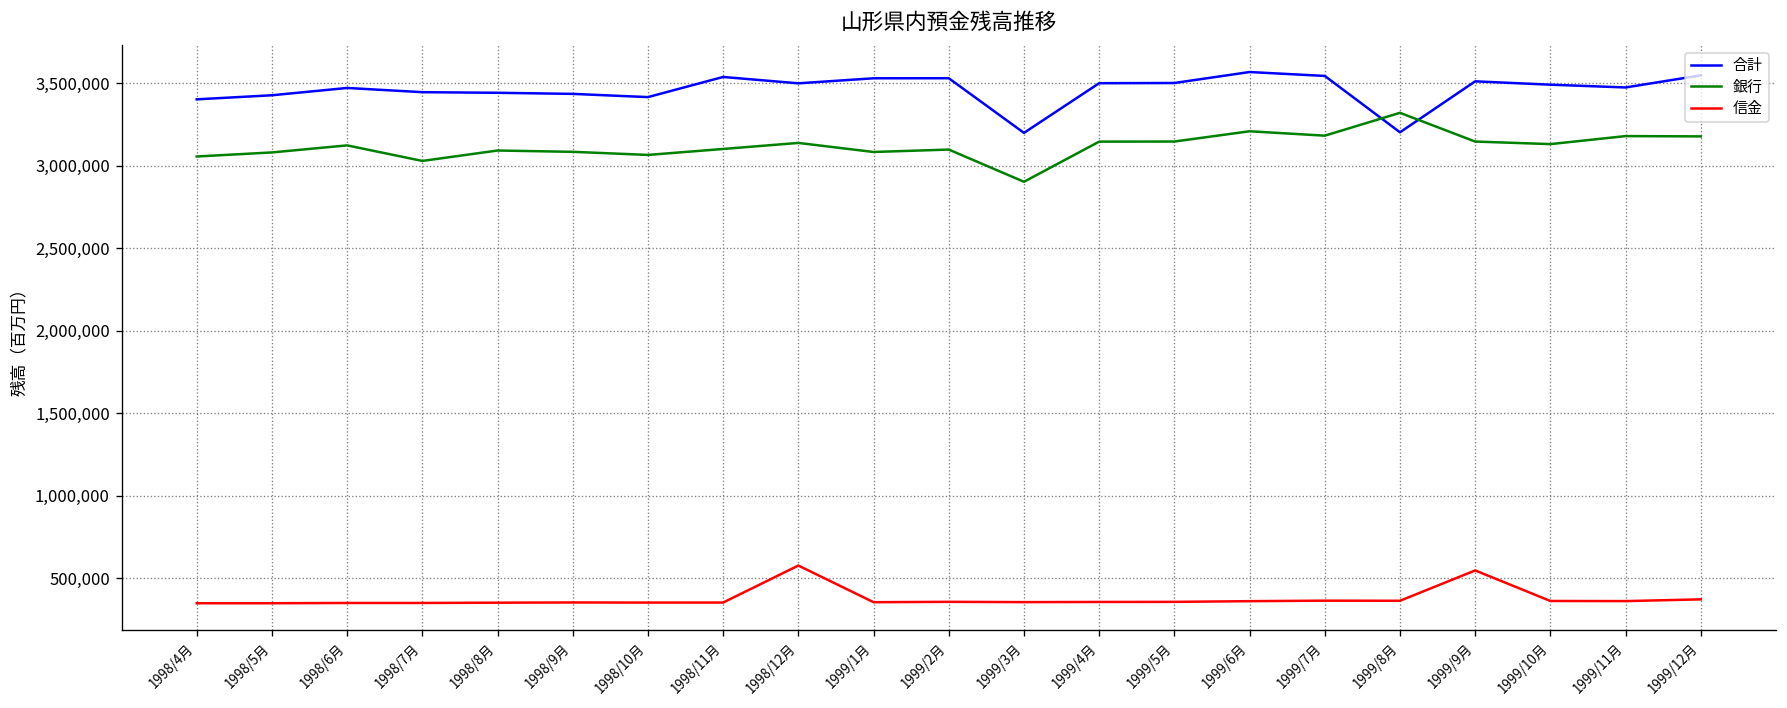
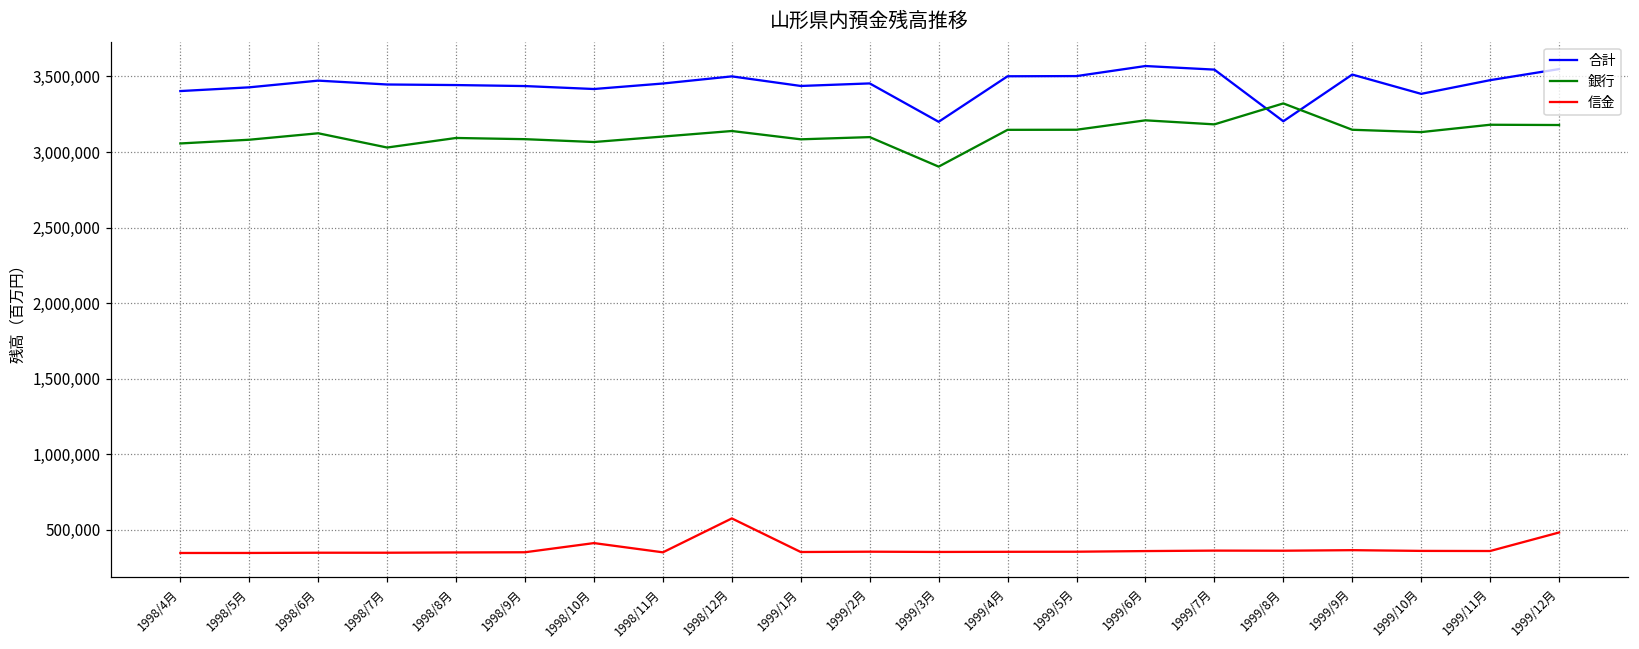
信金, 1998/10月: 350,000 -> 410,000
合計, 1998/11月: 3,540,000 -> 3,450,000
合計, 1999/1月: 3,530,000 -> 3,440,000
合計, 1999/2月: 3,530,000 -> 3,450,000
信金, 1999/9月: 550,000 -> 370,000
合計, 1999/10月: 3,490,000 -> 3,390,000
信金, 1999/12月: 370,000 -> 480,000
